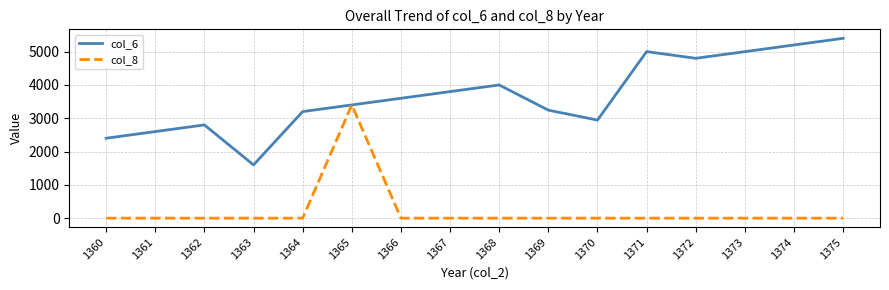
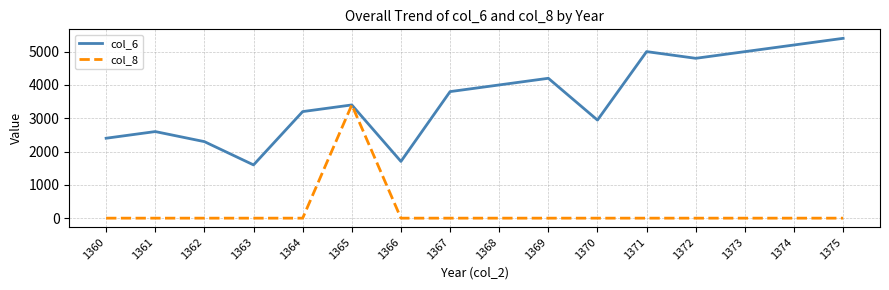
col_6, 1362: 2800 -> 2300
col_6, 1366: 3600 -> 1700
col_6, 1369: 3200 -> 4200
